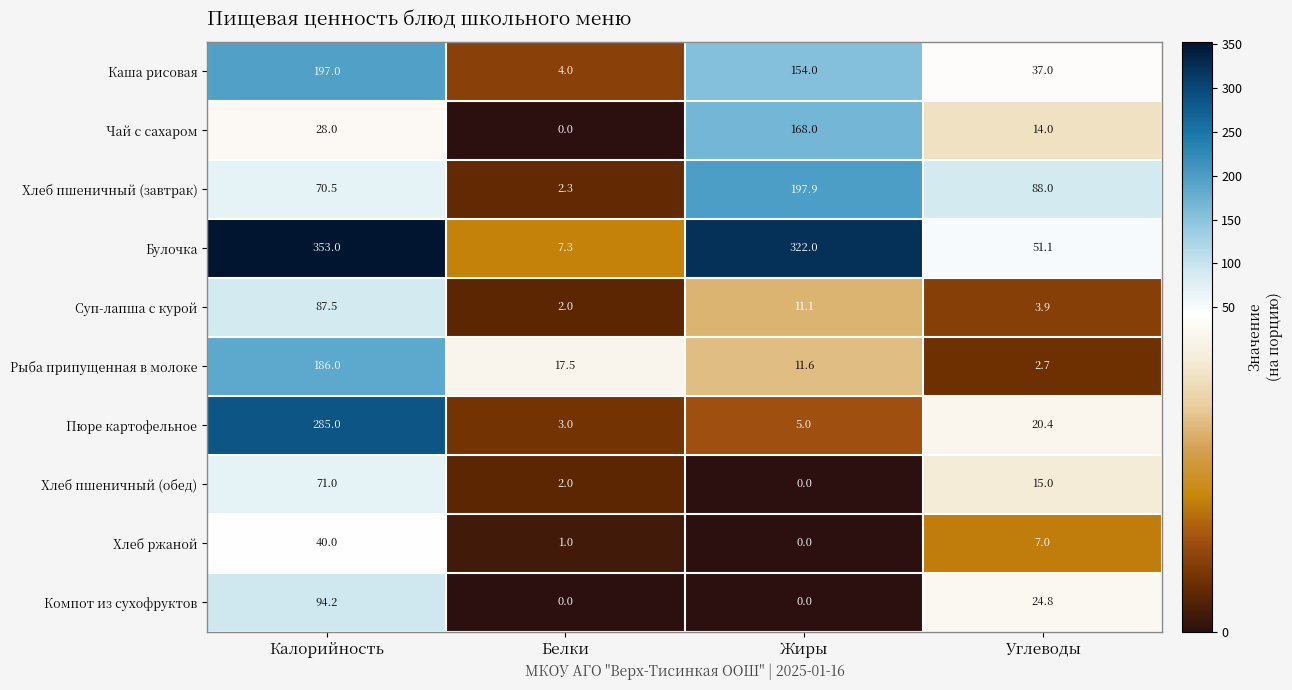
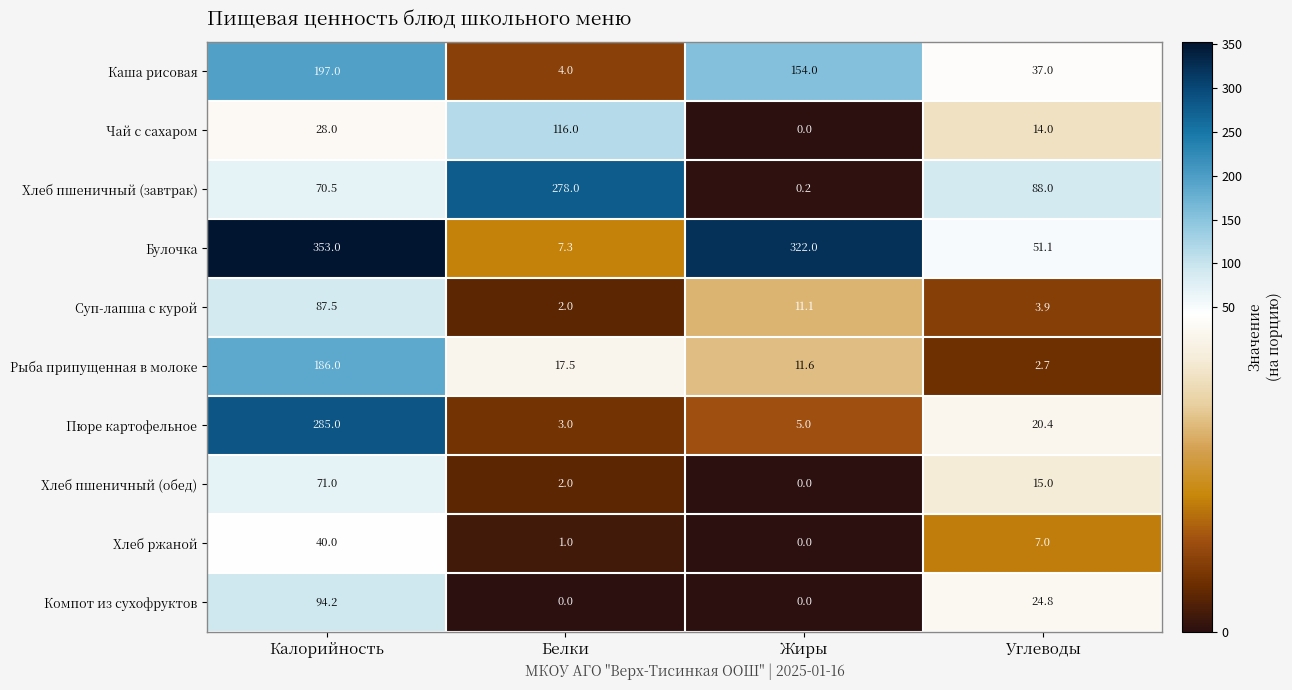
Чай с сахаром, Белки: 0.0 -> 116.0
Чай с сахаром, Жиры: 168.0 -> 0.0
Хлеб пшеничный (завтрак), Белки: 2.3 -> 278.0
Хлеб пшеничный (завтрак), Жиры: 197.9 -> 0.2
